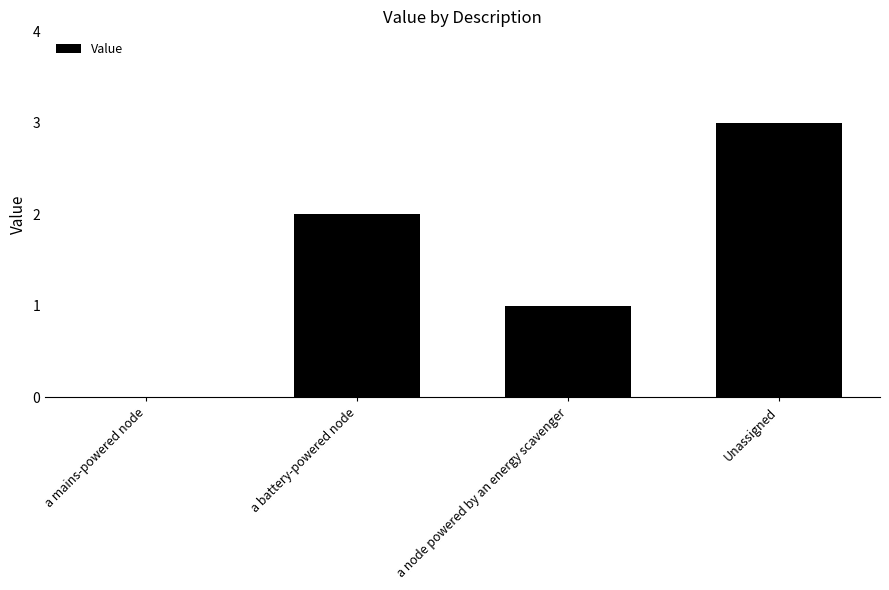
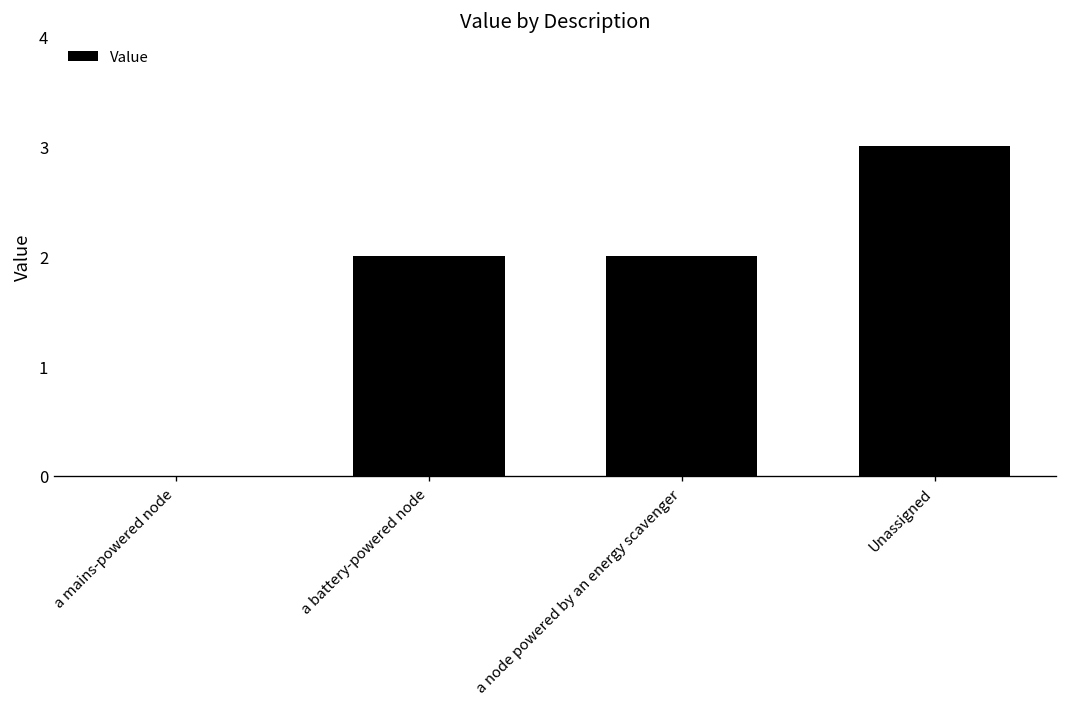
a node powered by an energy scavenger: 1 -> 2
